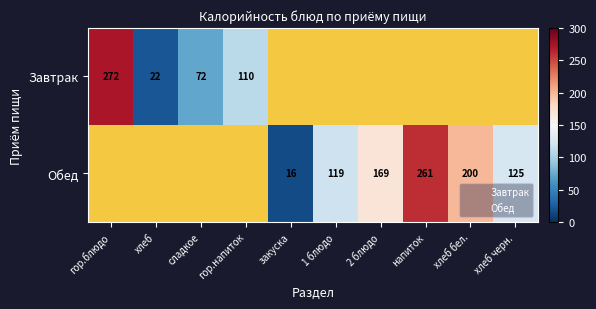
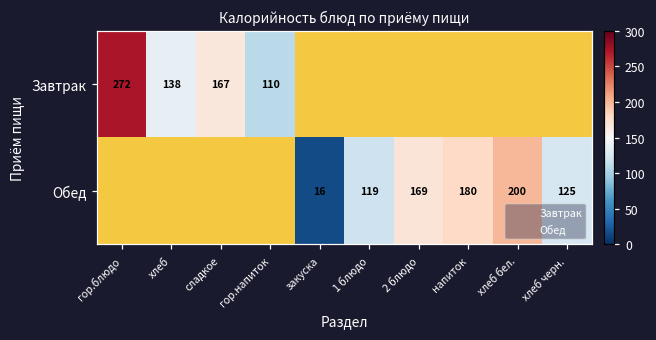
Завтрак, хлеб: 22 -> 138
Завтрак, сладкое: 72 -> 167
Обед, напиток: 261 -> 180
